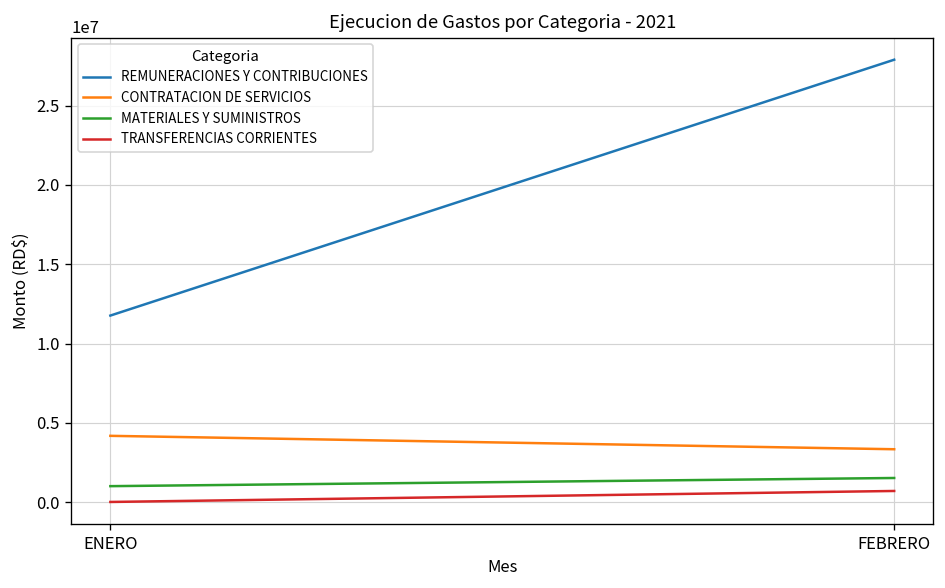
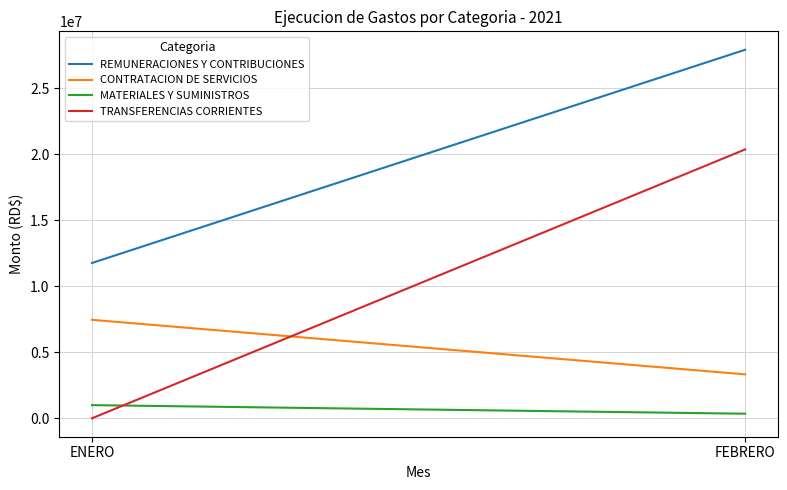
CONTRATACION DE SERVICIOS, ENERO: 4200000 -> 7500000
MATERIALES Y SUMINISTROS, FEBRERO: 1500000 -> 400000
TRANSFERENCIAS CORRIENTES, FEBRERO: 700000 -> 20400000
